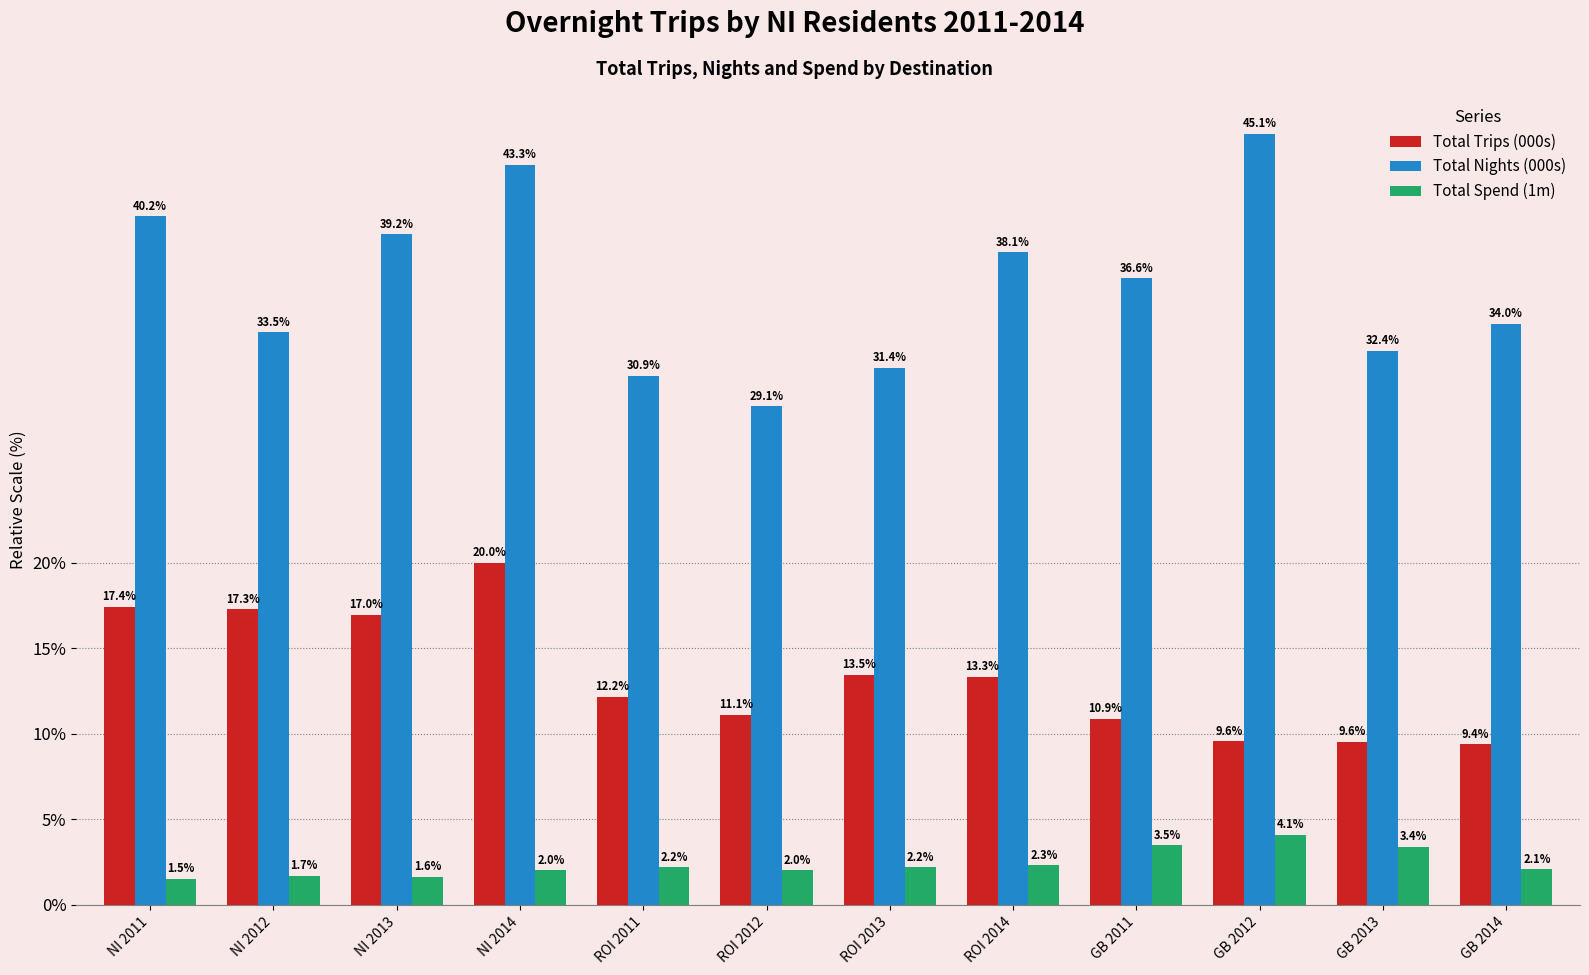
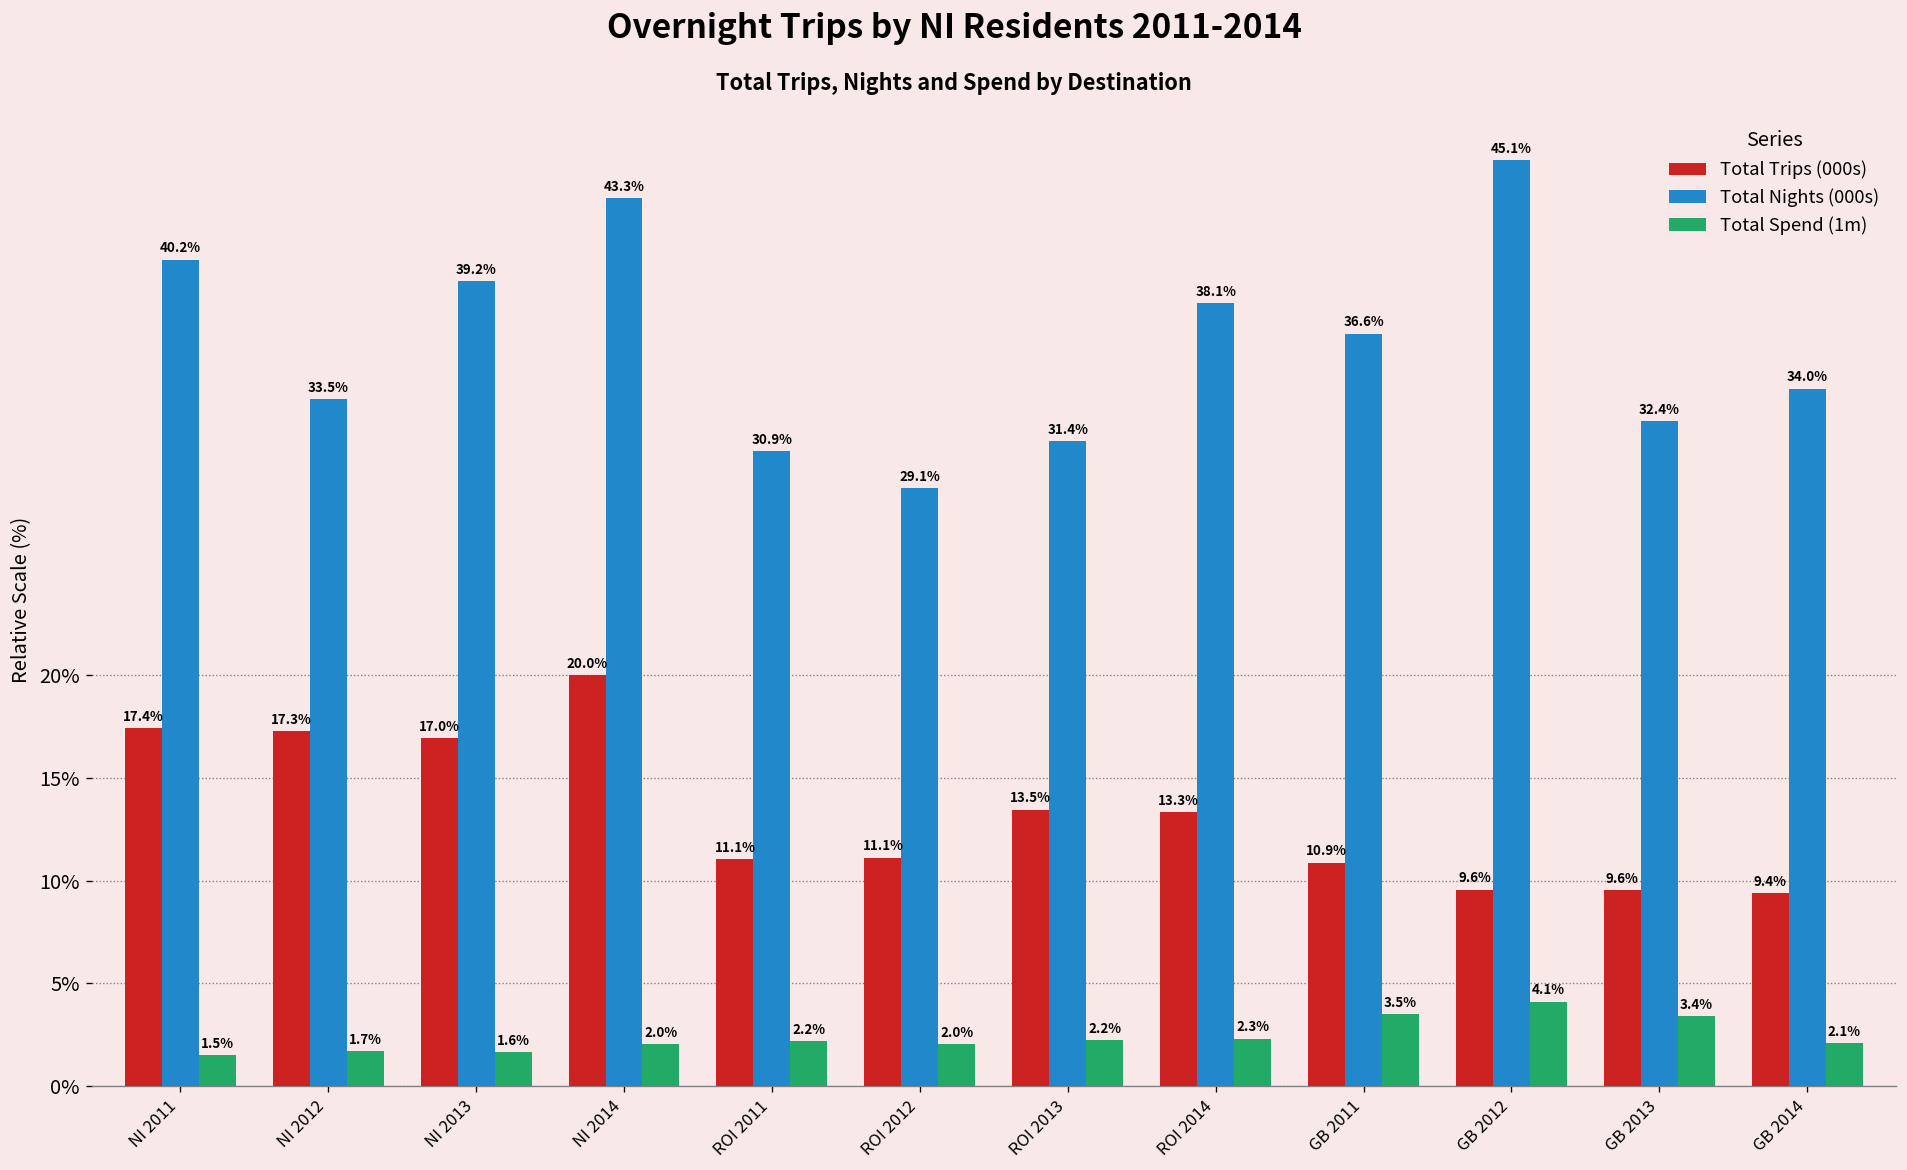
Total Trips (000s), ROI 2011: 12.2% -> 11.1%
